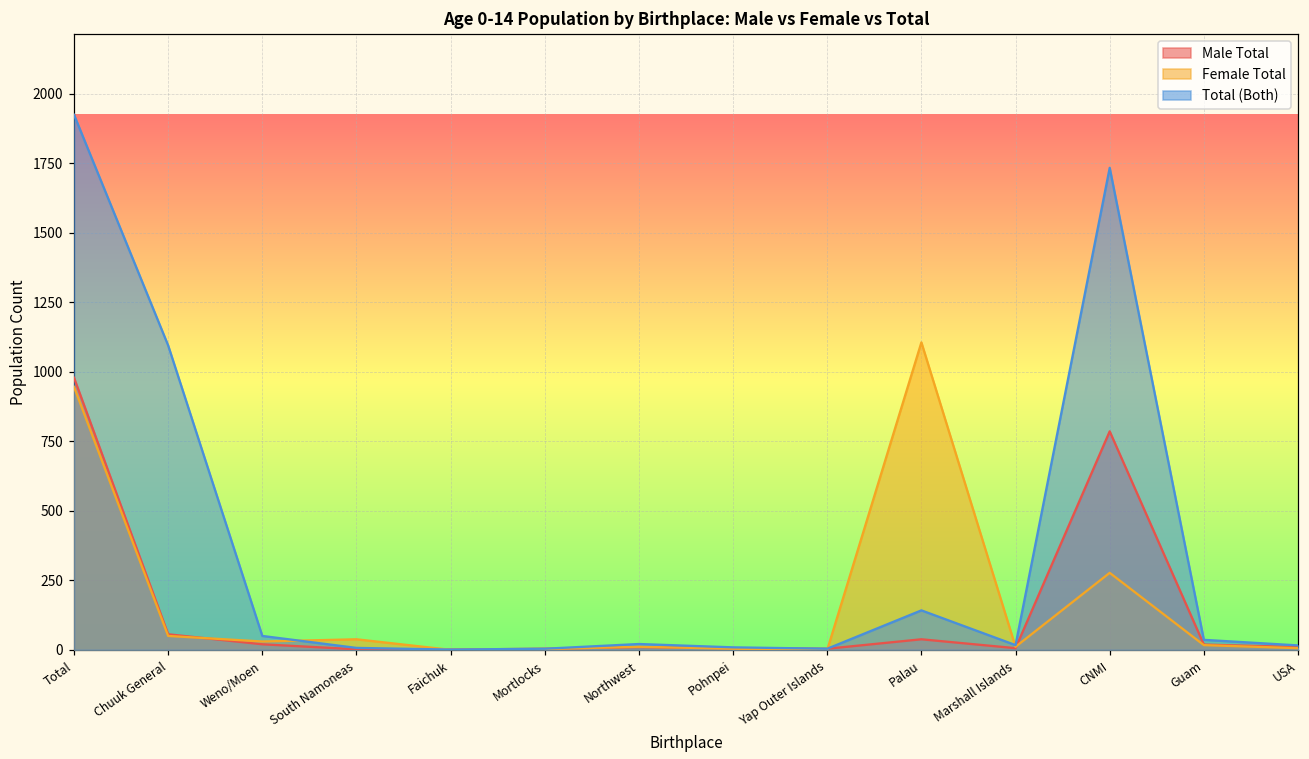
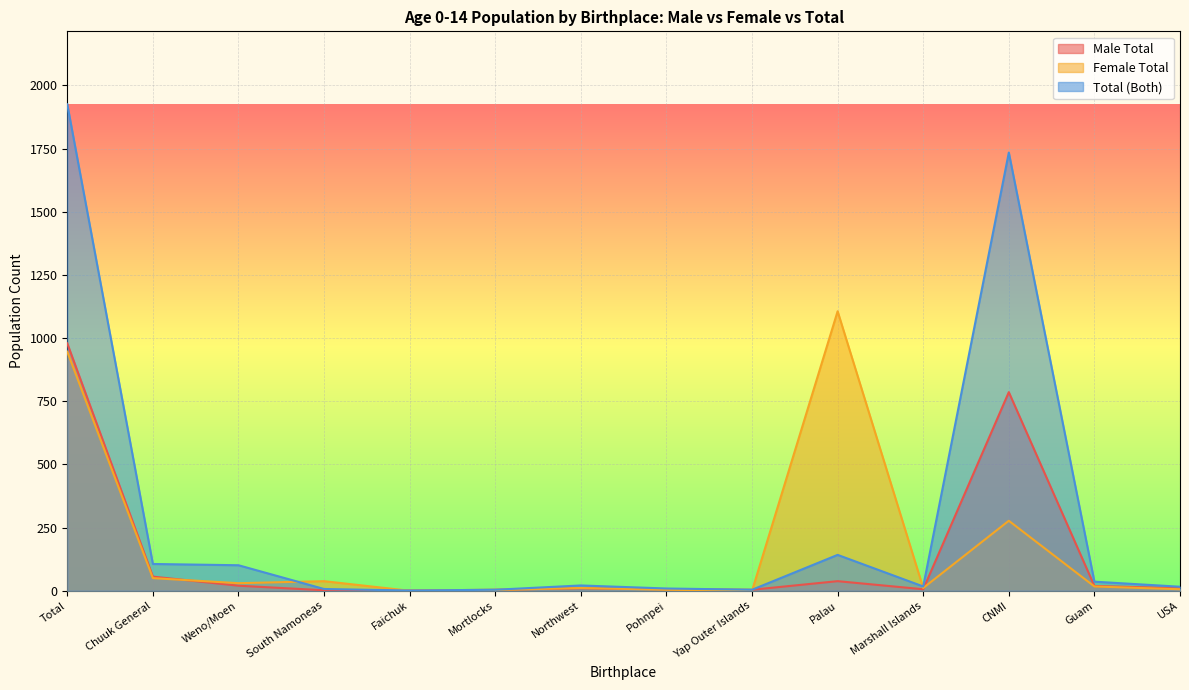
Total (Both), Chuuk General: 1100 -> 110
Total (Both), Weno/Moen: 50 -> 100
